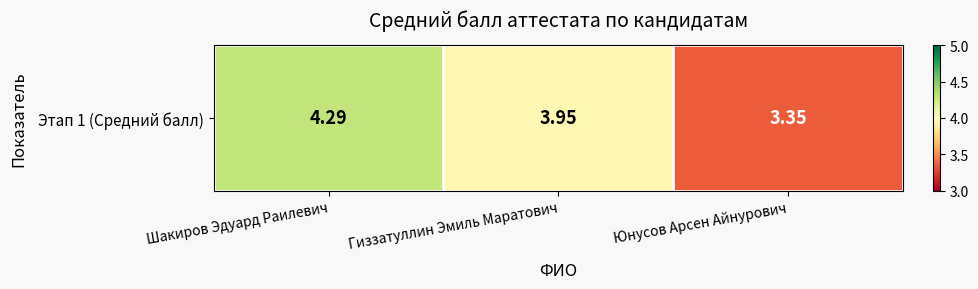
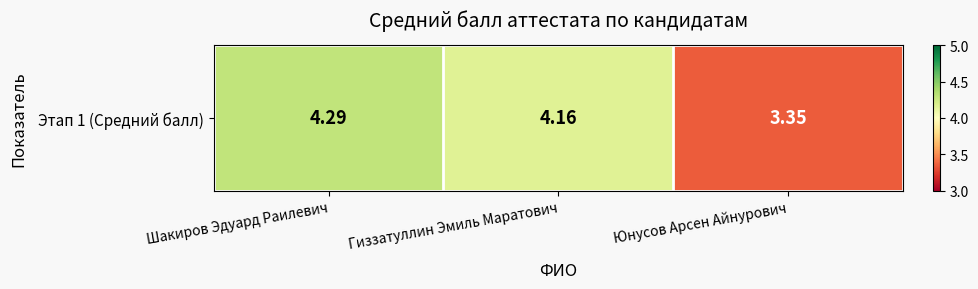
Этап 1 (Средний балл), Гиззатуллин Эмиль Маратович: 3.95 -> 4.16
